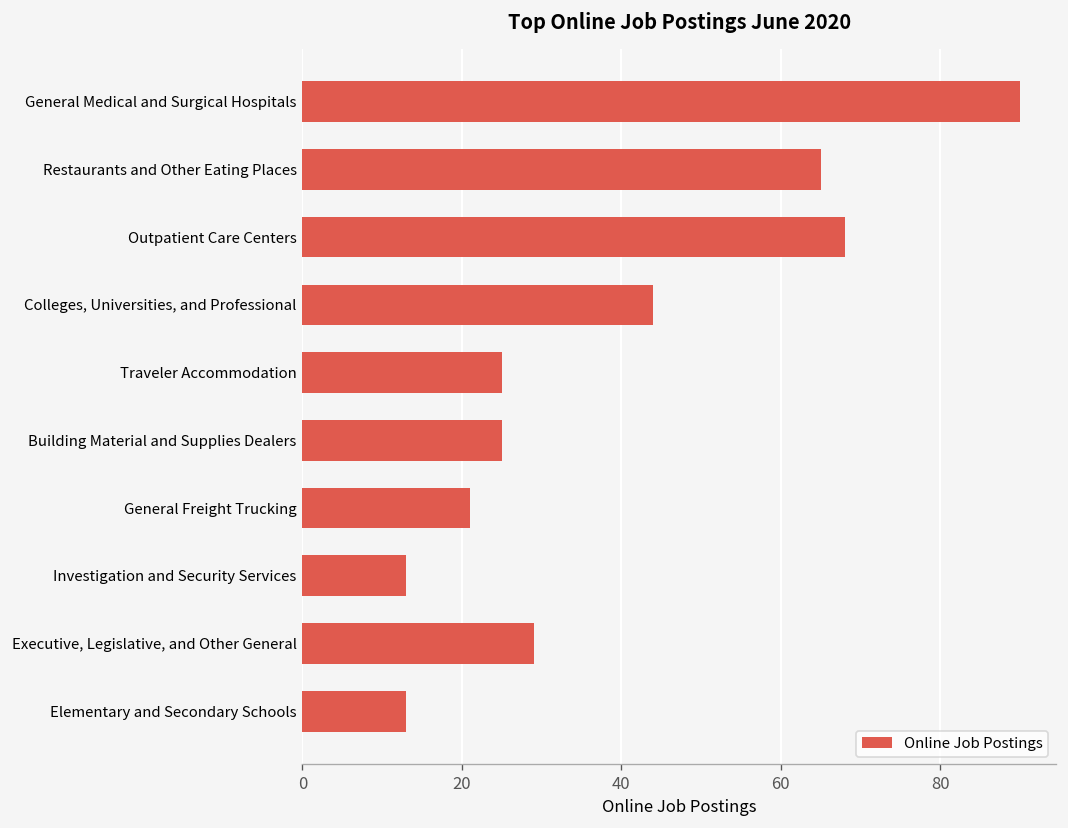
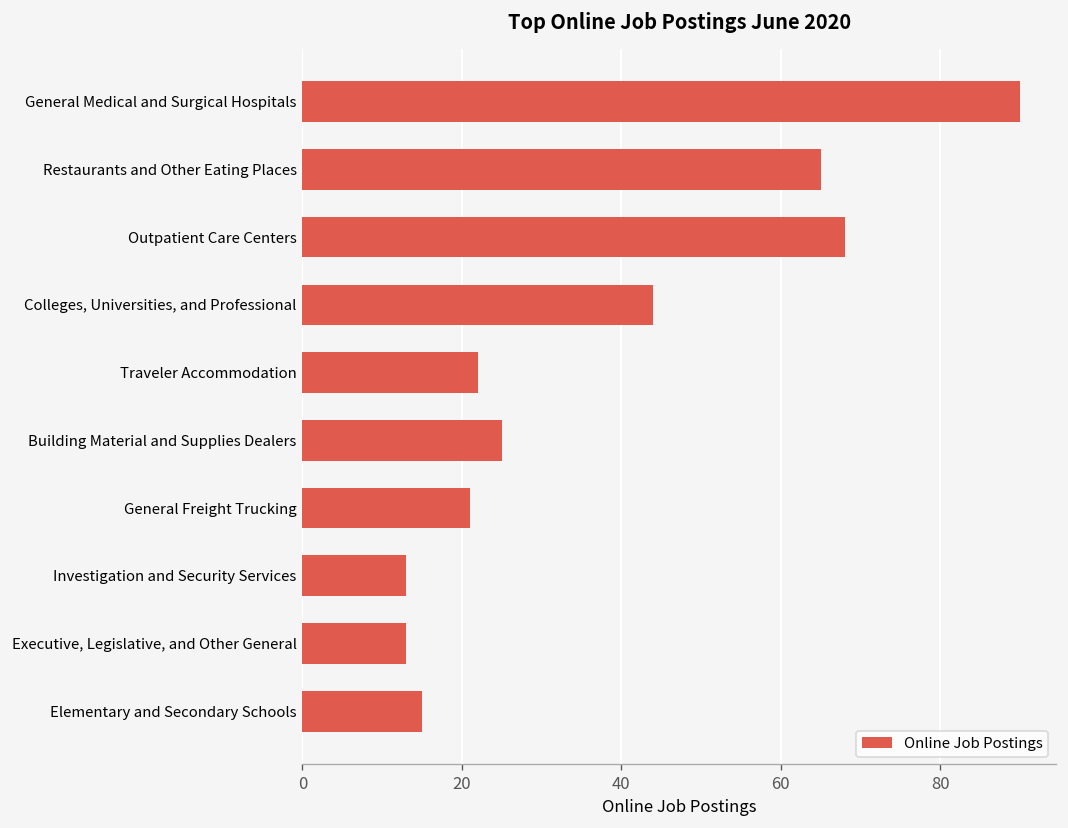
Traveler Accommodation: 25 -> 22
Executive, Legislative, and Other General: 29 -> 13
Elementary and Secondary Schools: 13 -> 15
